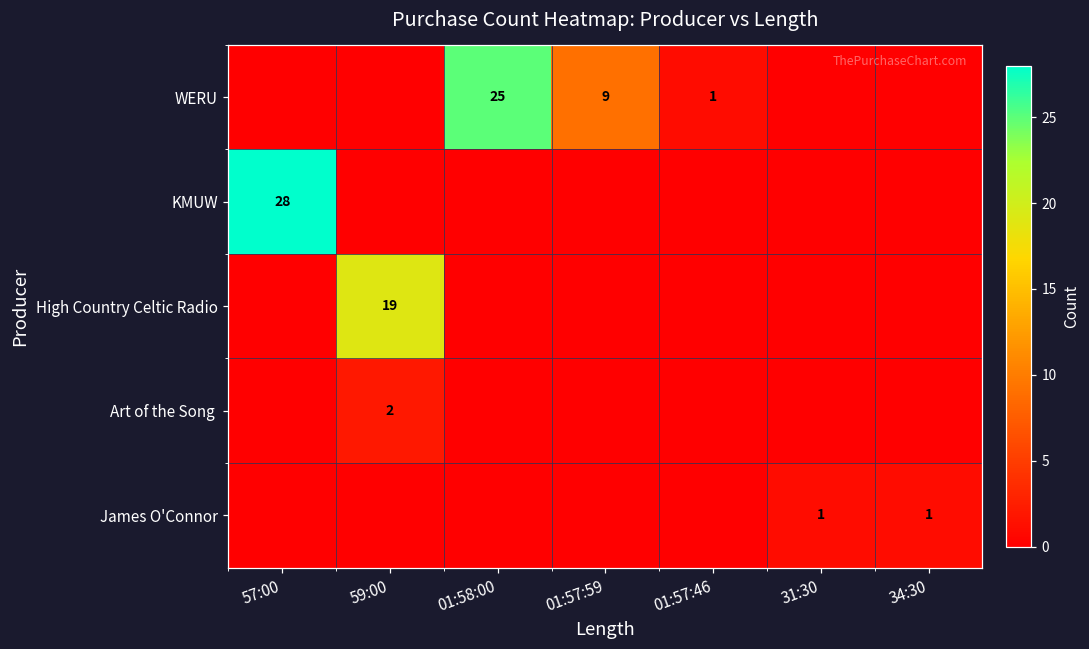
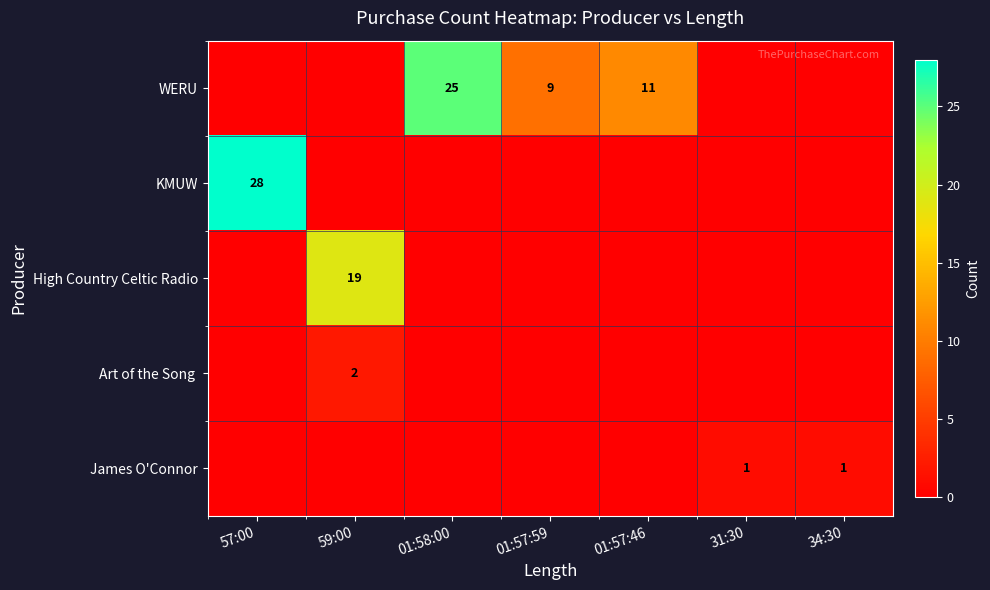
WERU, 01:57:46: 1 -> 11
